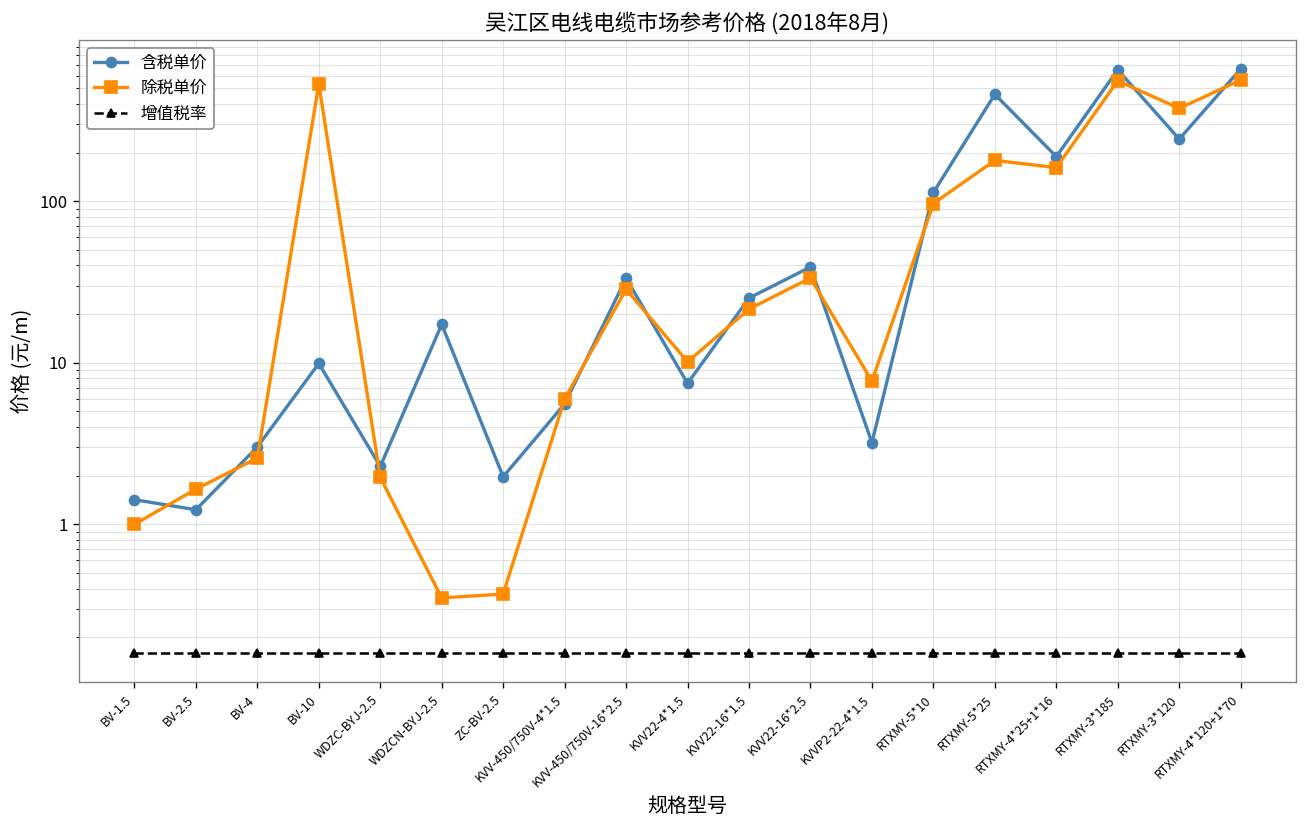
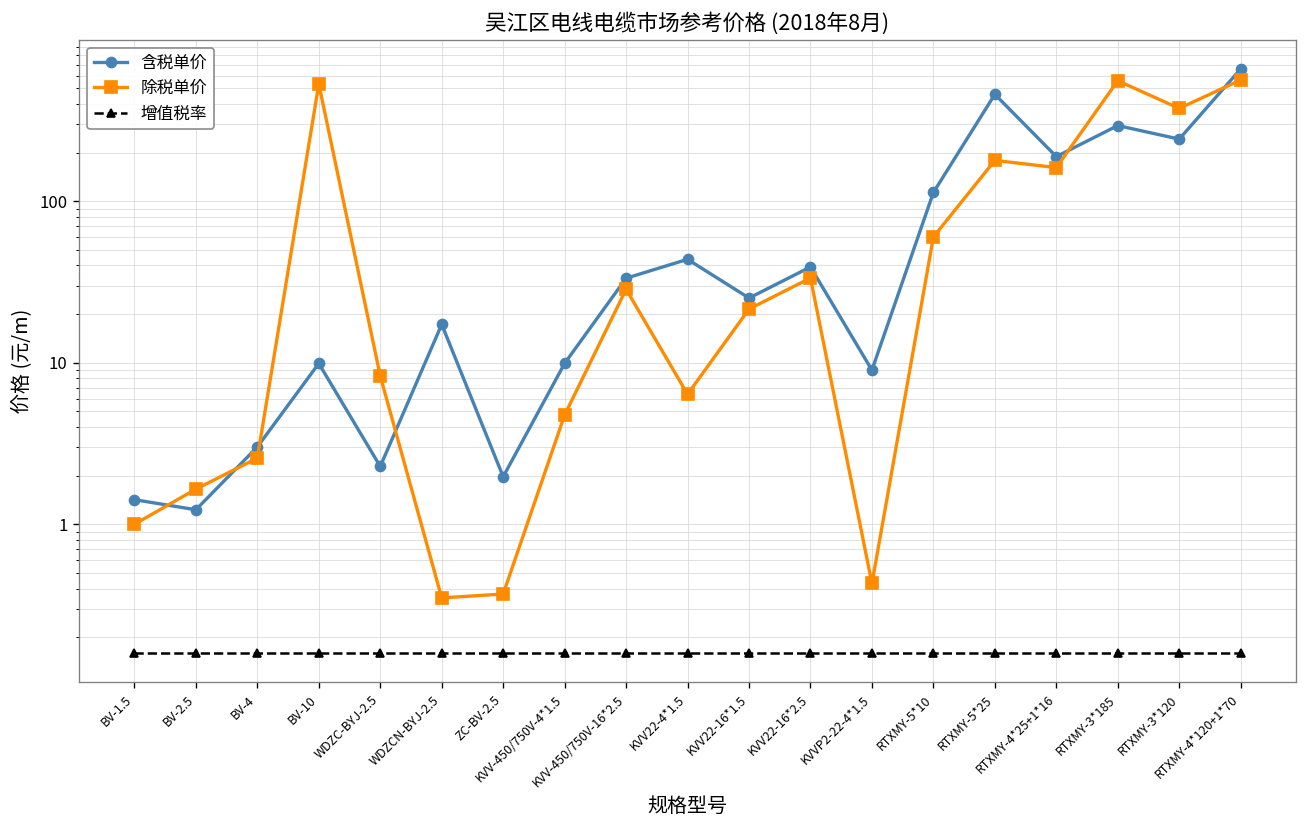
除税单价, WDZC-BYJ-2.5: 2.0 -> 8
含税单价, KVV-450/750V-4*1.5: 5.6 -> 10
除税单价, KVV-450/750V-4*1.5: 6 -> 4.8
含税单价, KVV22-4*1.5: 7 -> 44
除税单价, KVV22-4*1.5: 10 -> 6
含税单价, KVVP2-22-4*1.5: 3.2 -> 9
除税单价, KVVP2-22-4*1.5: 8 -> 0.43
除税单价, RTXMY-5*10: 100 -> 60
含税单价, RTXMY-3*185: 700 -> 290
